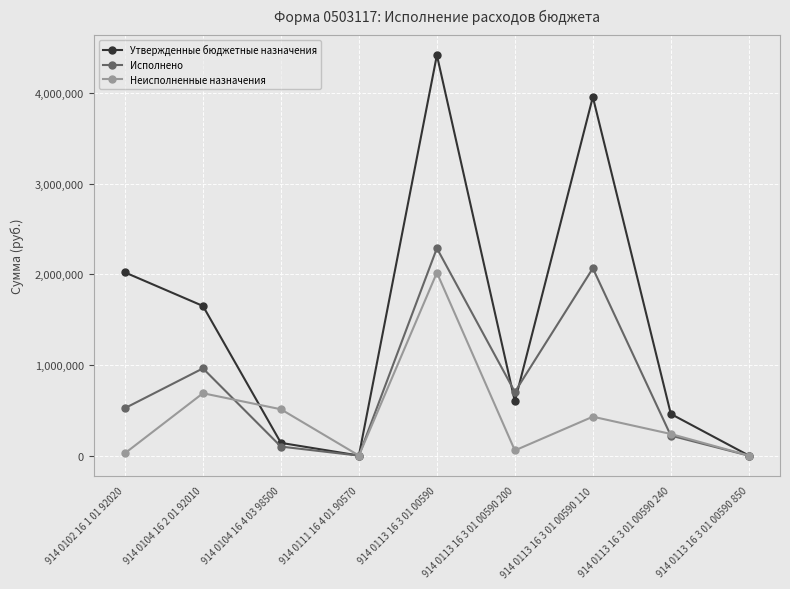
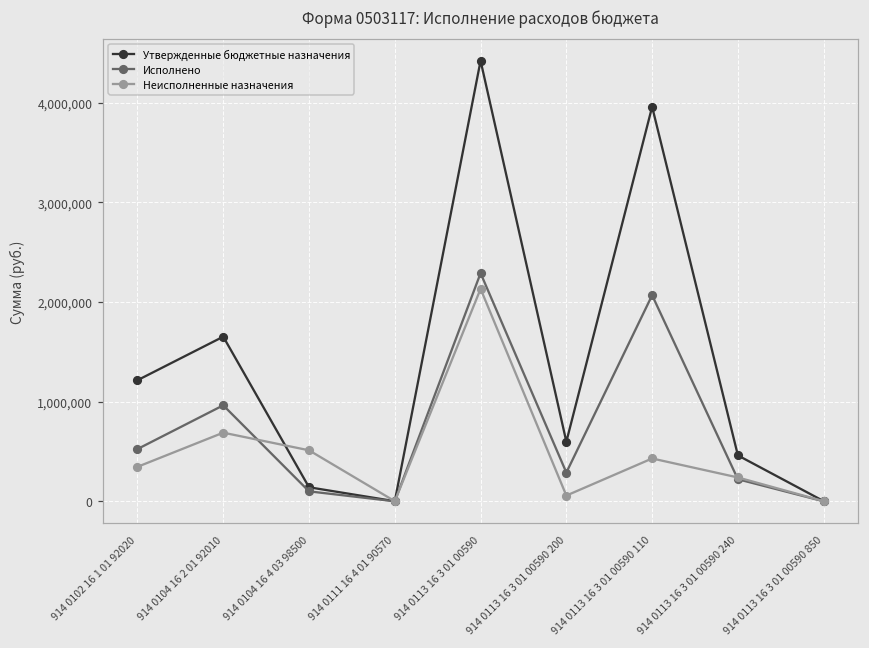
Утвержденные бюджетные назначения, 914 0102 16 1 01 92020: 2,000,000 -> 1,200,000
Неисполненные назначения, 914 0102 16 1 01 92020: 0 -> 300,000
Неисполненные назначения, 914 0113 16 3 01 00590: 2,000,000 -> 2,100,000
Исполнено, 914 0113 16 3 01 00590 200: 700,000 -> 300,000
